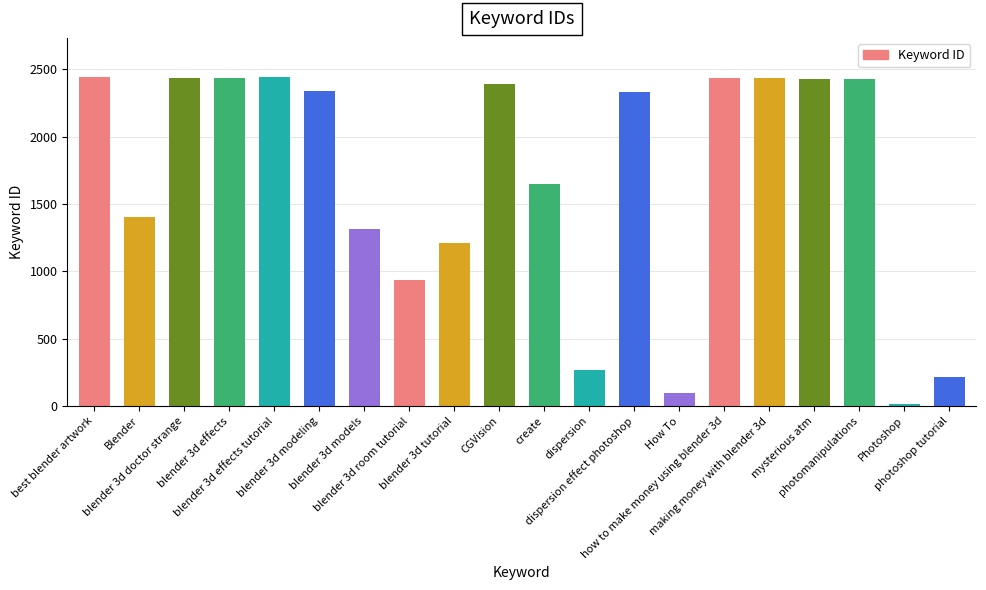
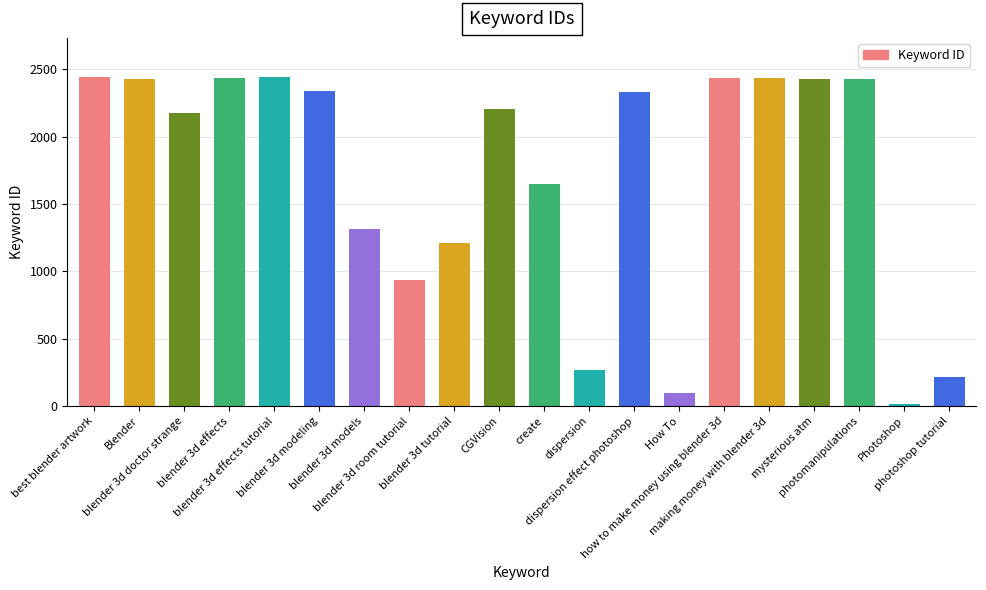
Blender: 1400 -> 2430
blender 3d doctor strange: 2440 -> 2170
CGVision: 2390 -> 2200
